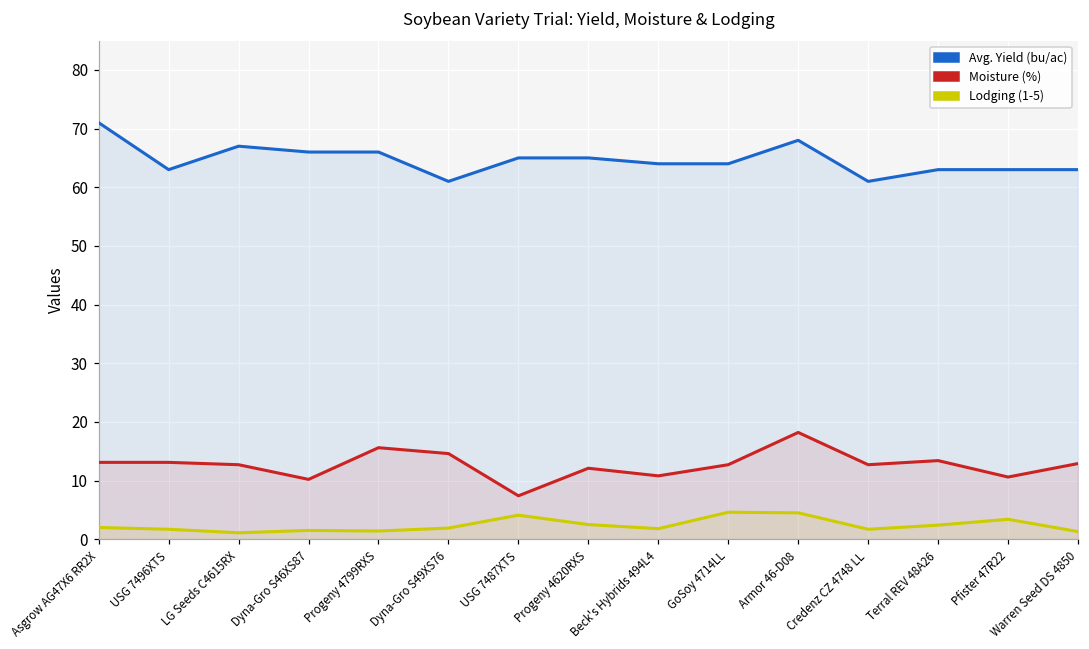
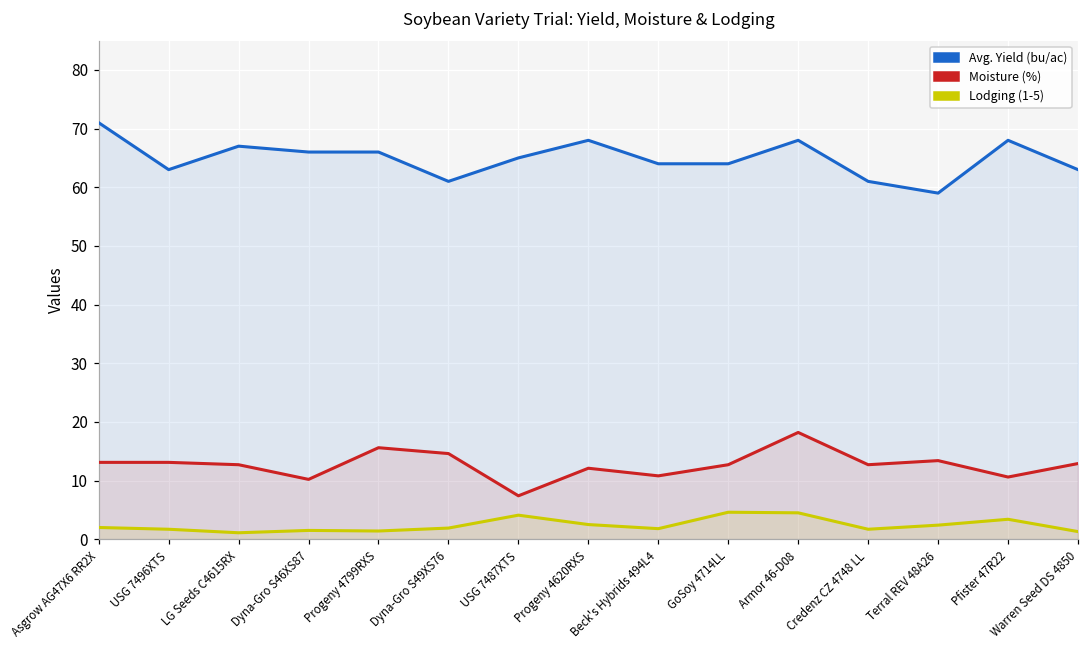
Avg. Yield (bu/ac), Progeny 4620RXS: 65 -> 68
Avg. Yield (bu/ac), Terral REV 48A26: 63 -> 59
Avg. Yield (bu/ac), Pfister 47R22: 63 -> 68
